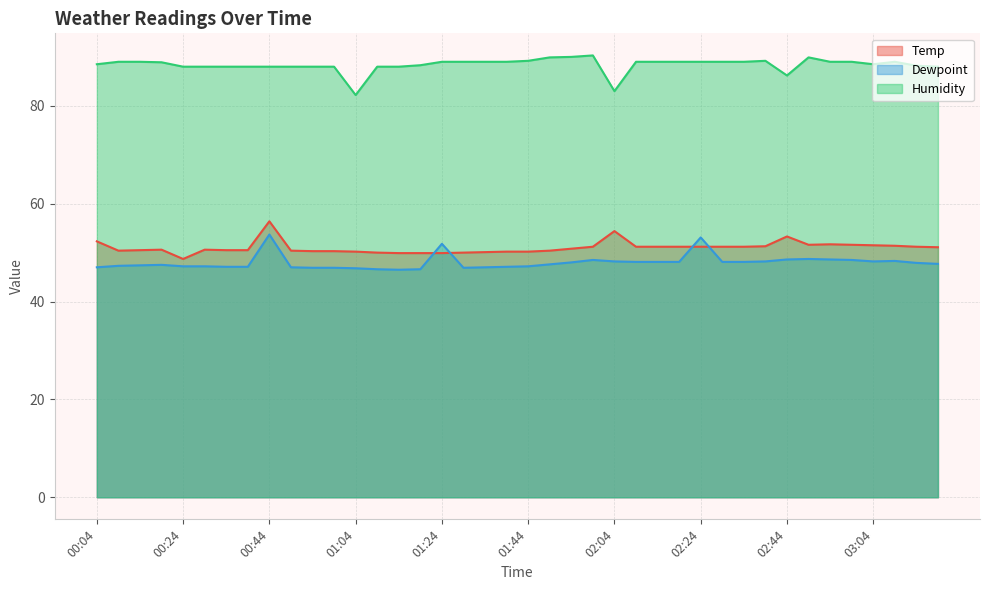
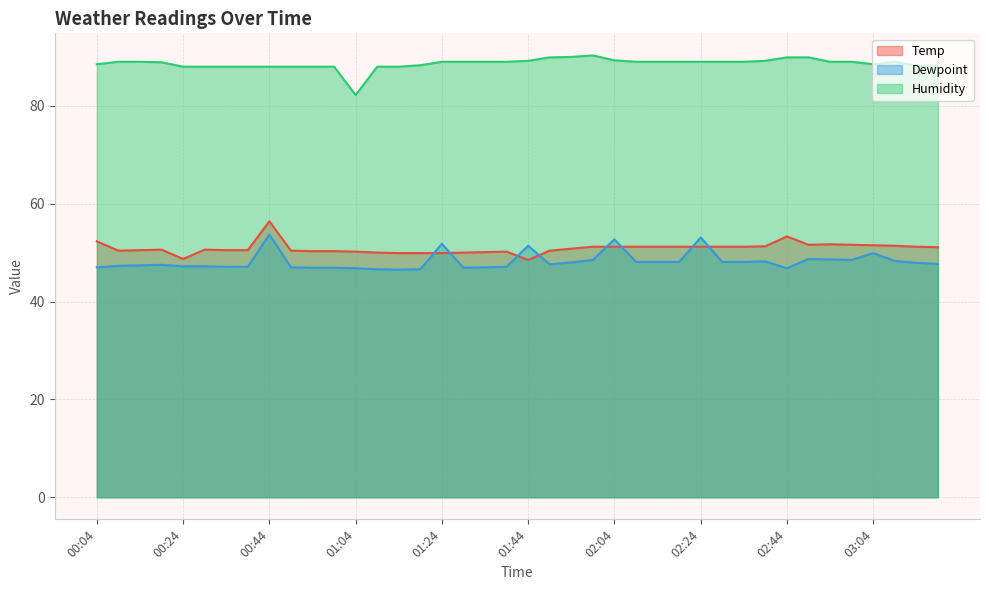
Temp, 01:44: 50 -> 49
Dewpoint, 01:44: 47 -> 51
Temp, 02:04: 54 -> 51
Dewpoint, 02:04: 48 -> 53
Humidity, 02:04: 83 -> 89
Dewpoint, 02:44: 49 -> 47
Humidity, 02:44: 86 -> 90
Dewpoint, 03:04: 48 -> 50
